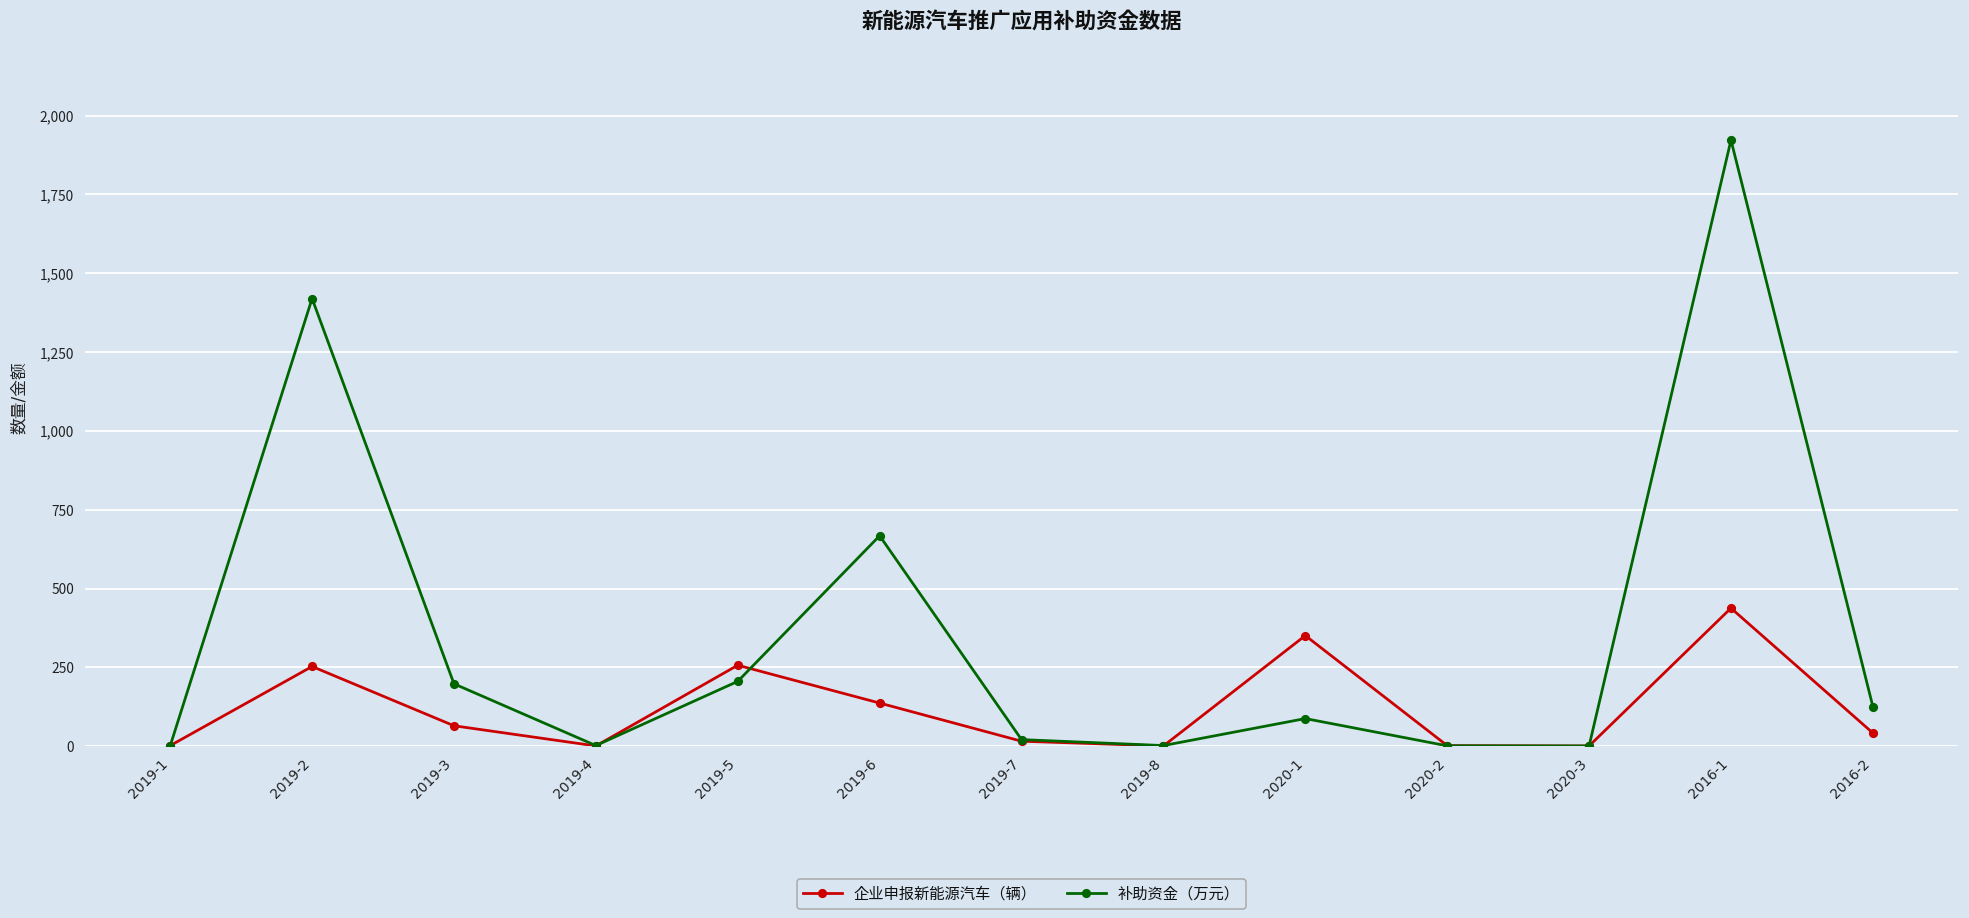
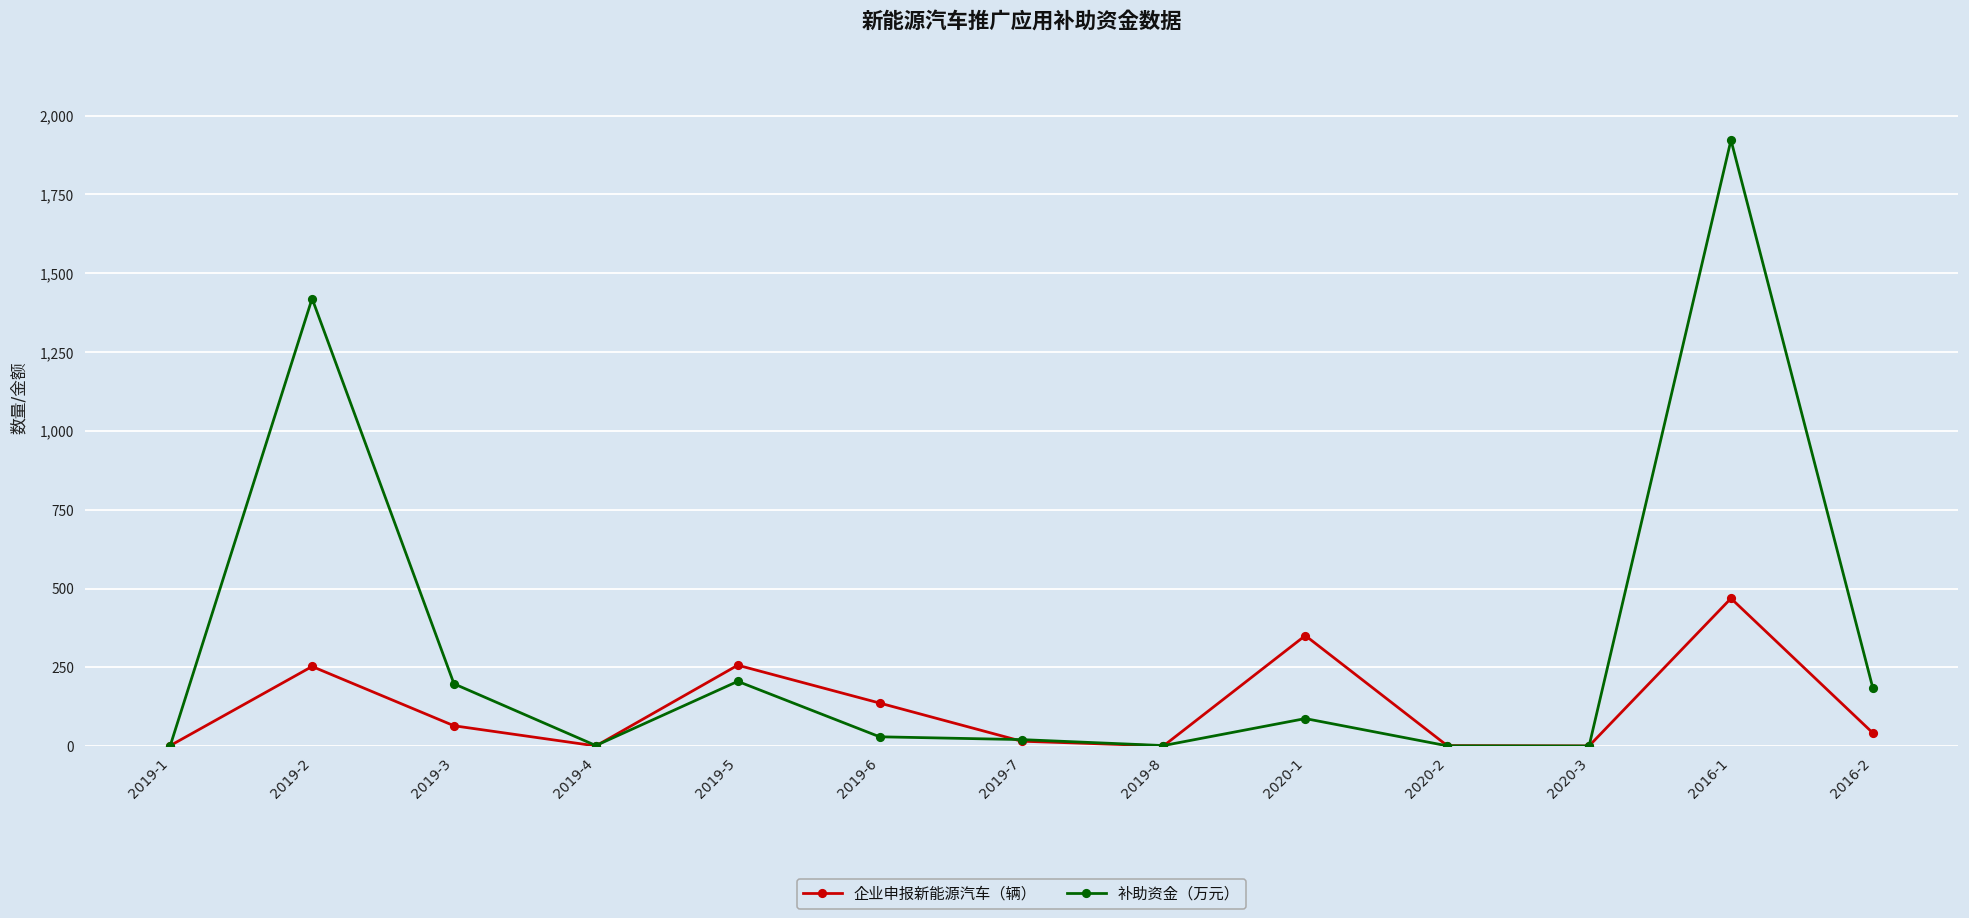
补助资金（万元）, 2019-6: 670 -> 30
企业申报新能源汽车（辆）, 2016-1: 440 -> 470
补助资金（万元）, 2016-2: 130 -> 180
